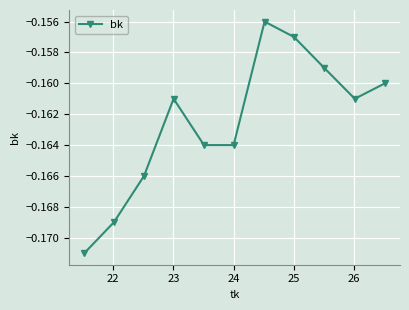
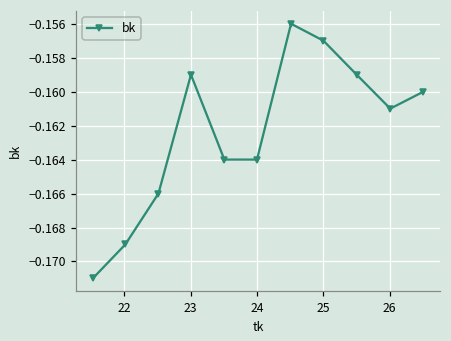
23: -0.161 -> -0.159
